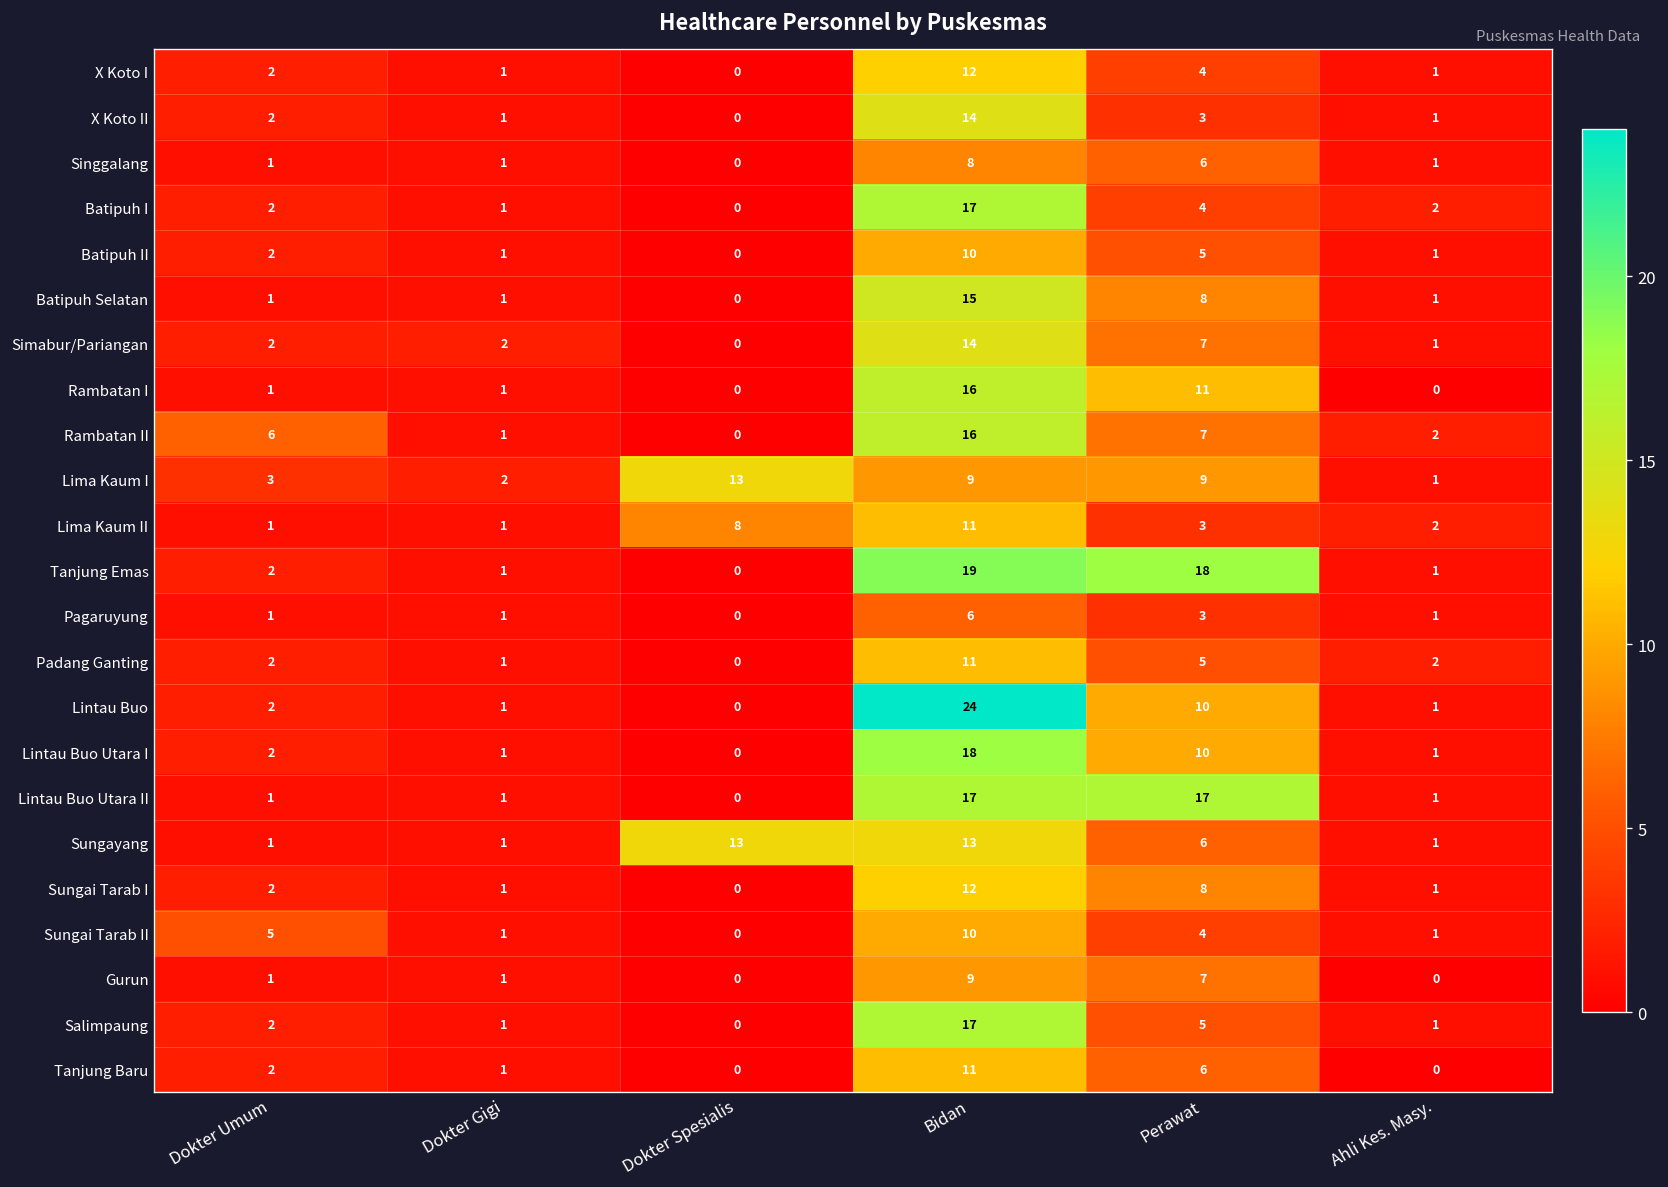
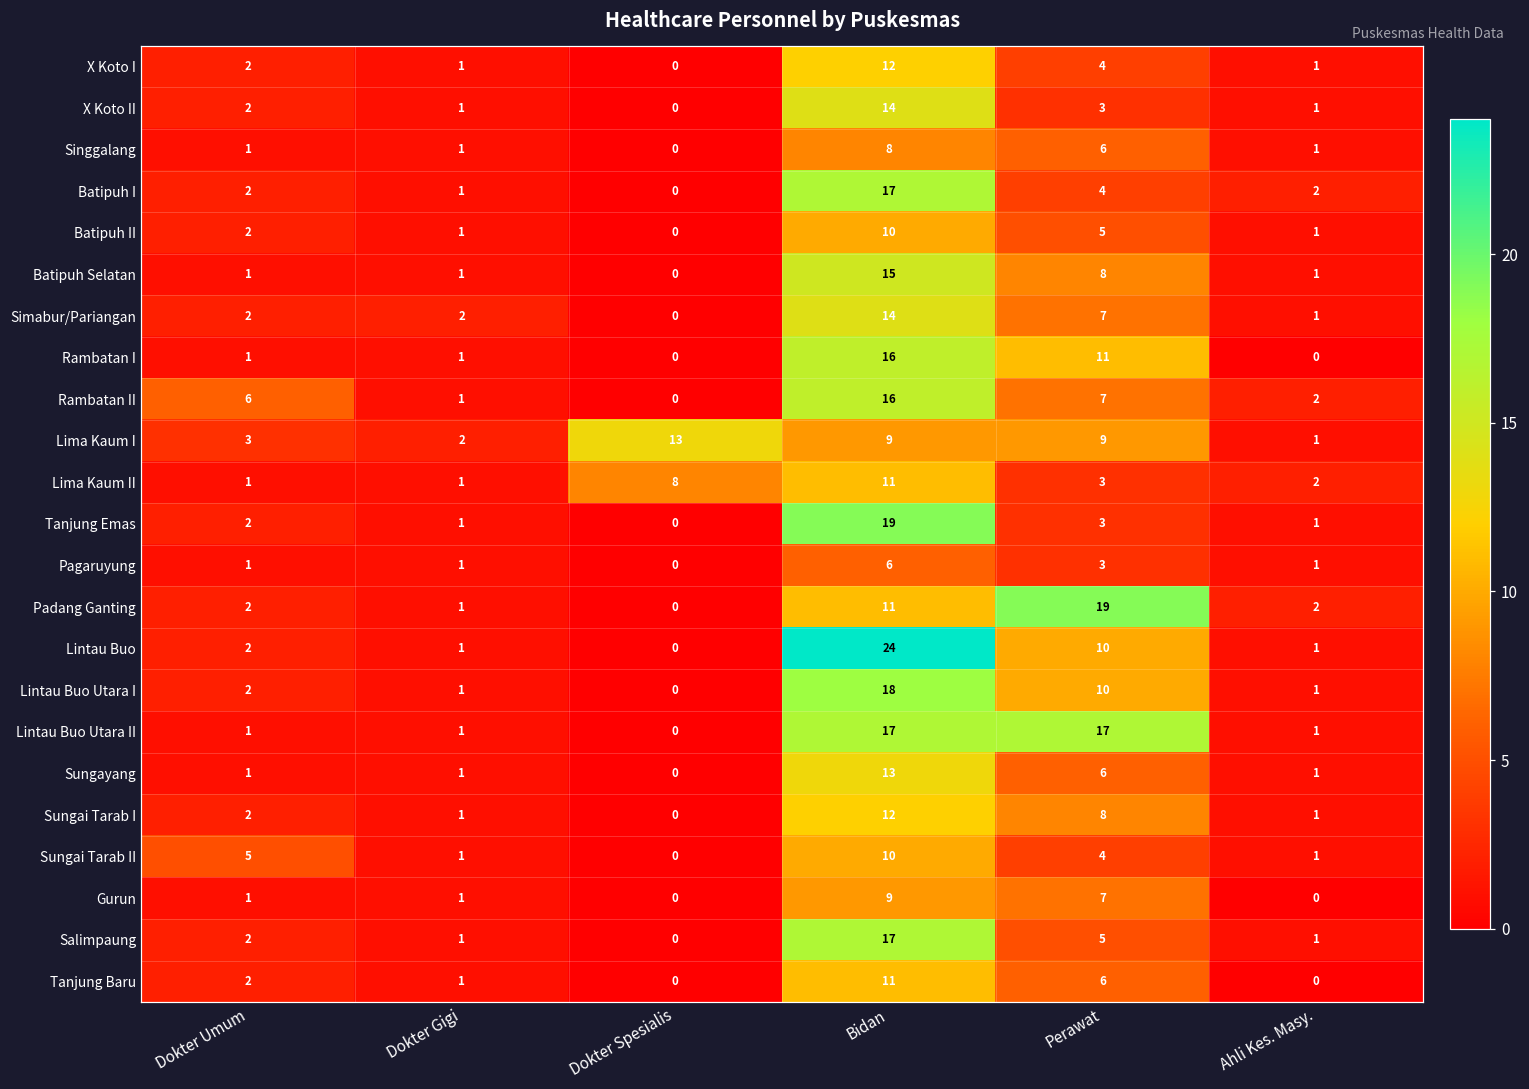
Tanjung Emas, Perawat: 18 -> 3
Padang Ganting, Perawat: 5 -> 19
Sungayang, Dokter Spesialis: 13 -> 0
